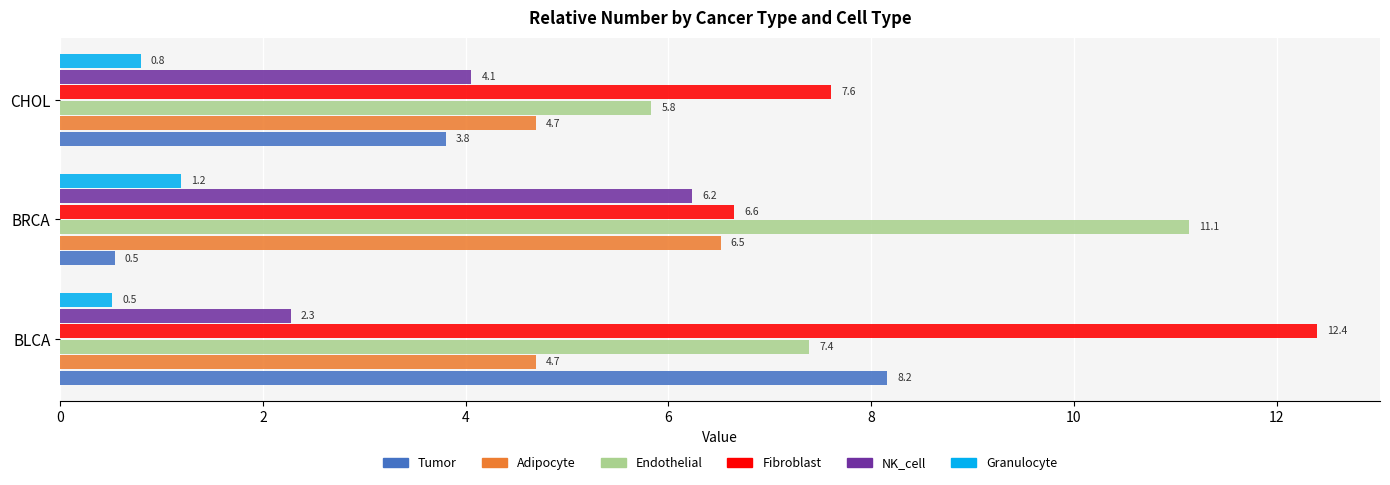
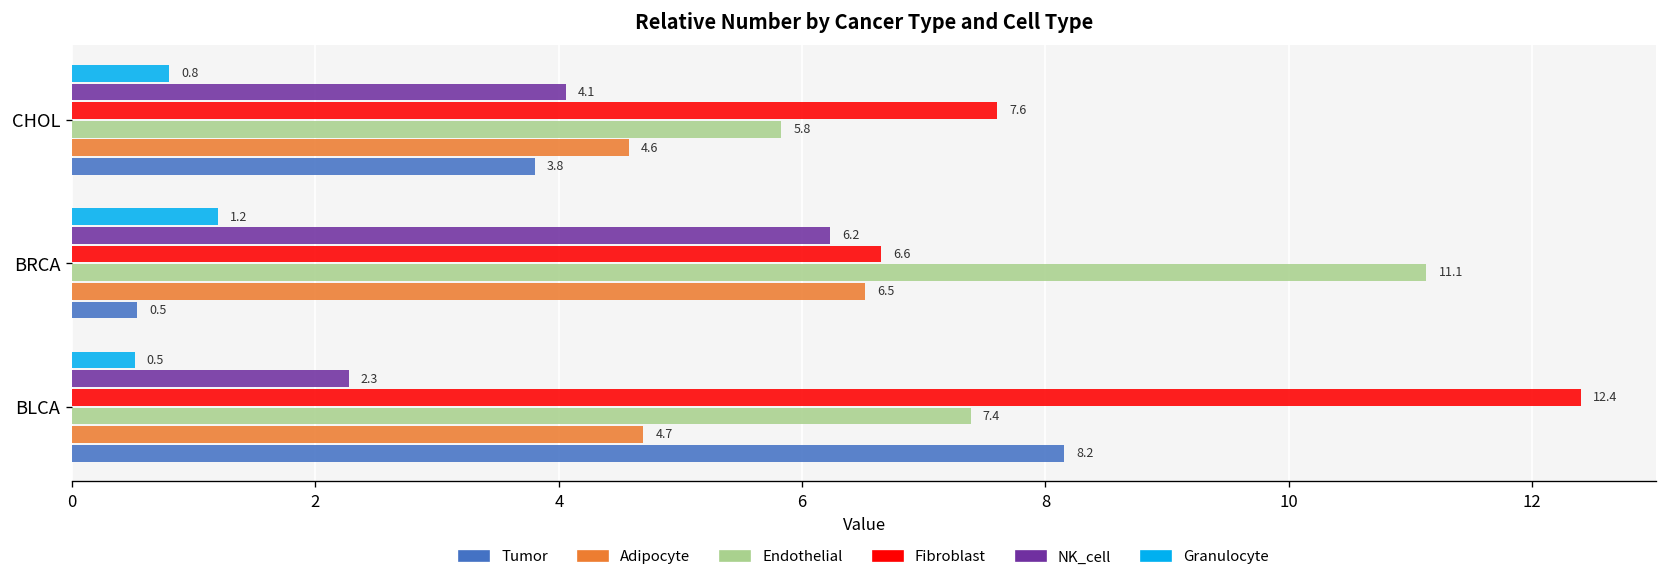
Adipocyte, CHOL: 4.7 -> 4.6
